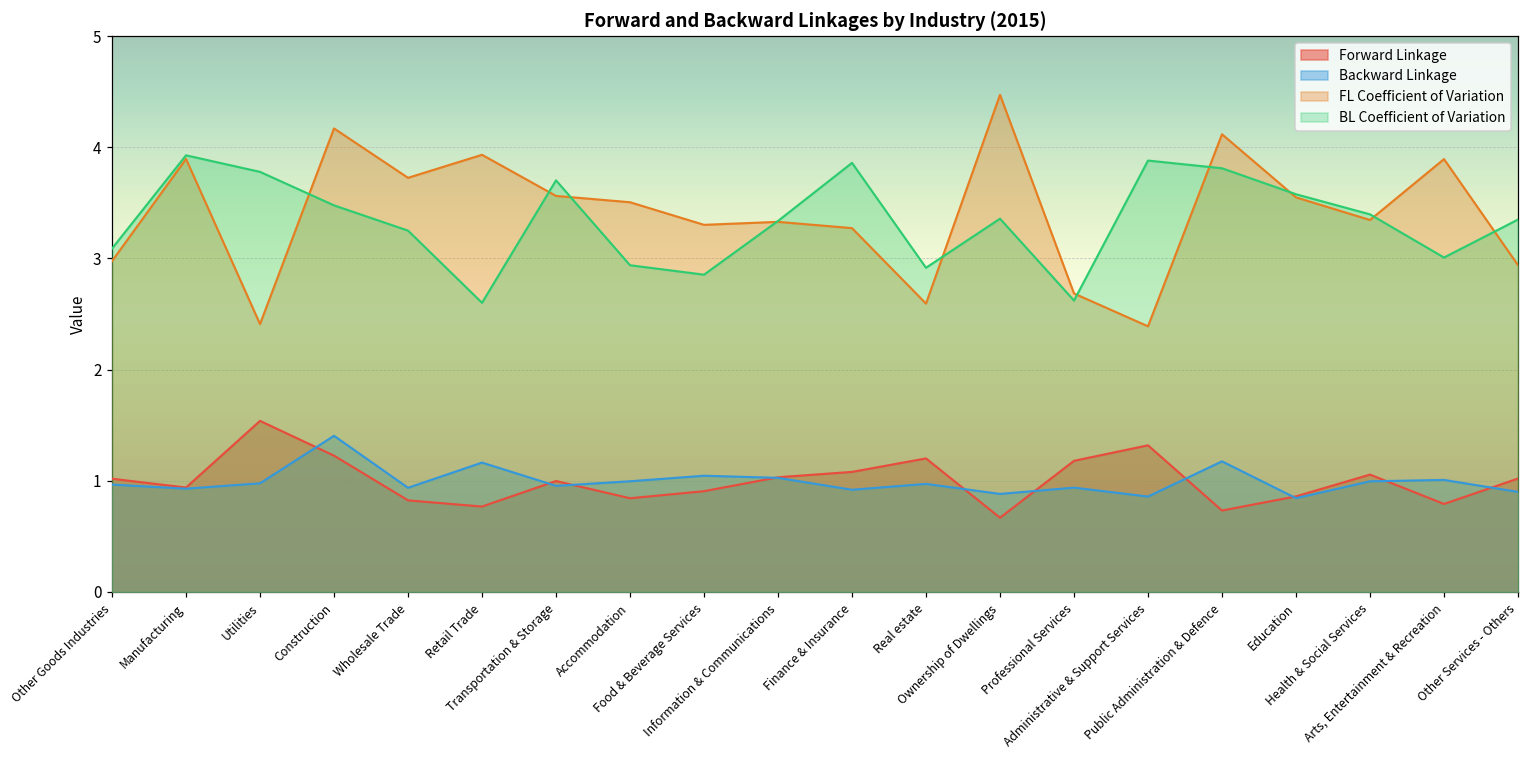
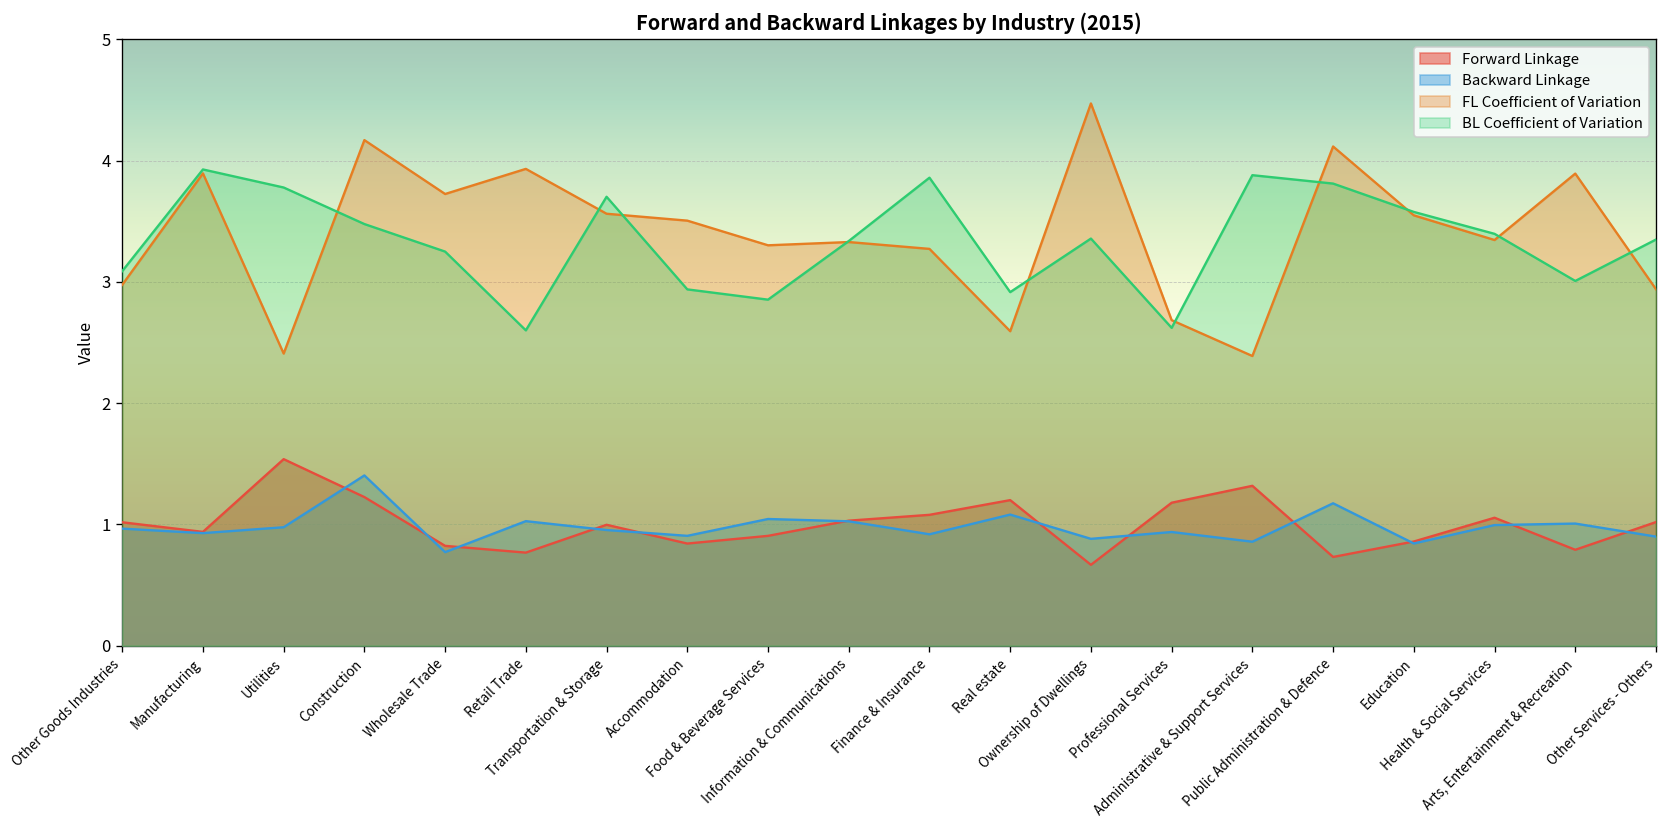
Backward Linkage, Wholesale Trade: 0.94 -> 0.77
Backward Linkage, Retail Trade: 1.16 -> 1.03
Backward Linkage, Accommodation: 1.00 -> 0.91
Backward Linkage, Real estate: 0.97 -> 1.08
